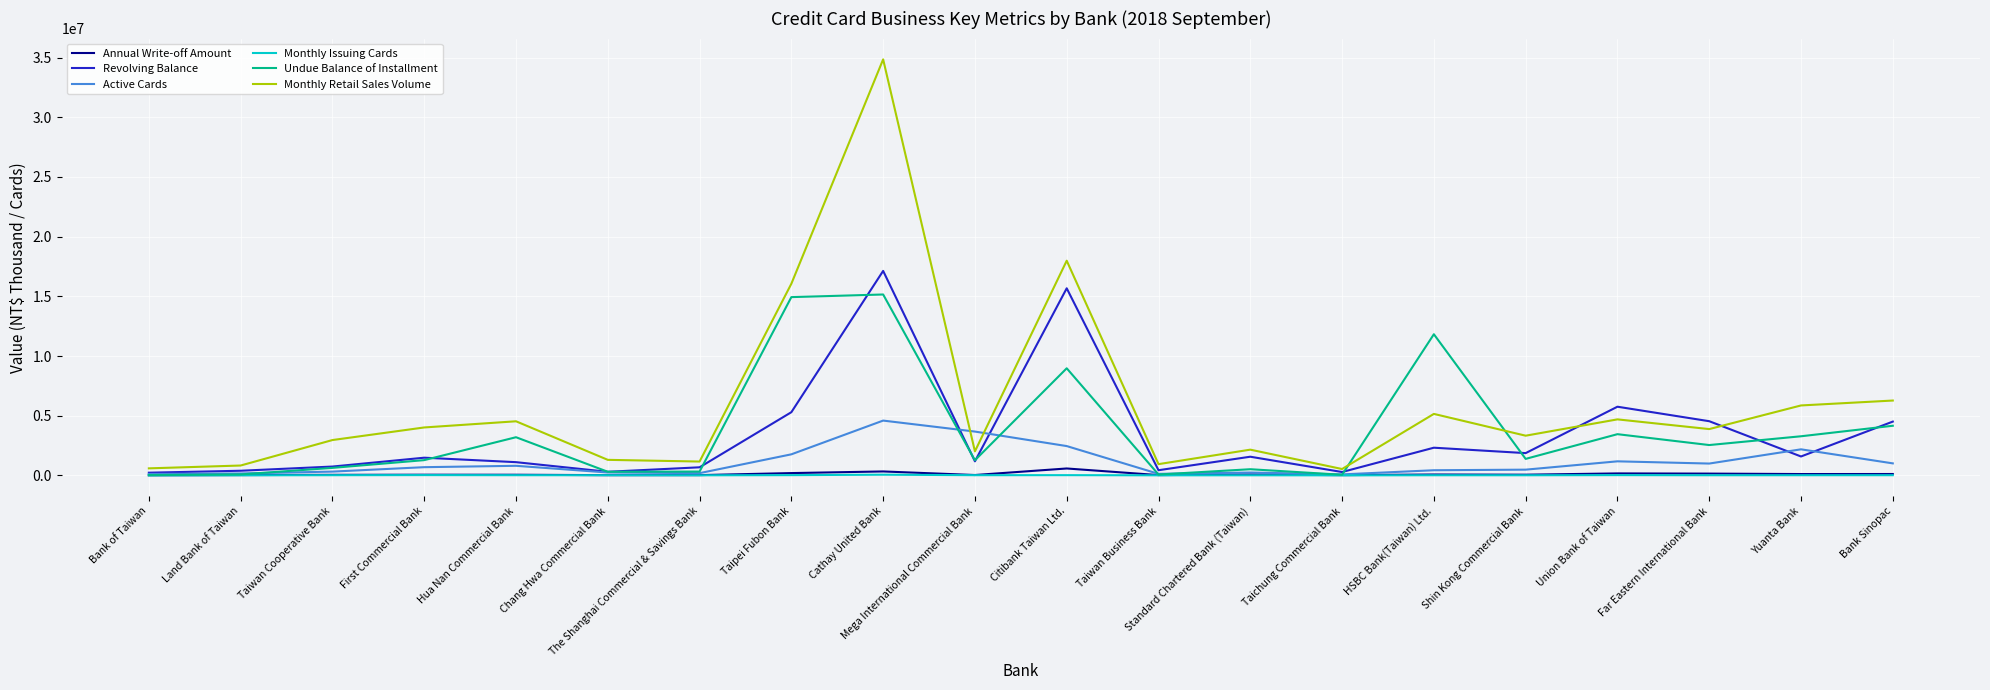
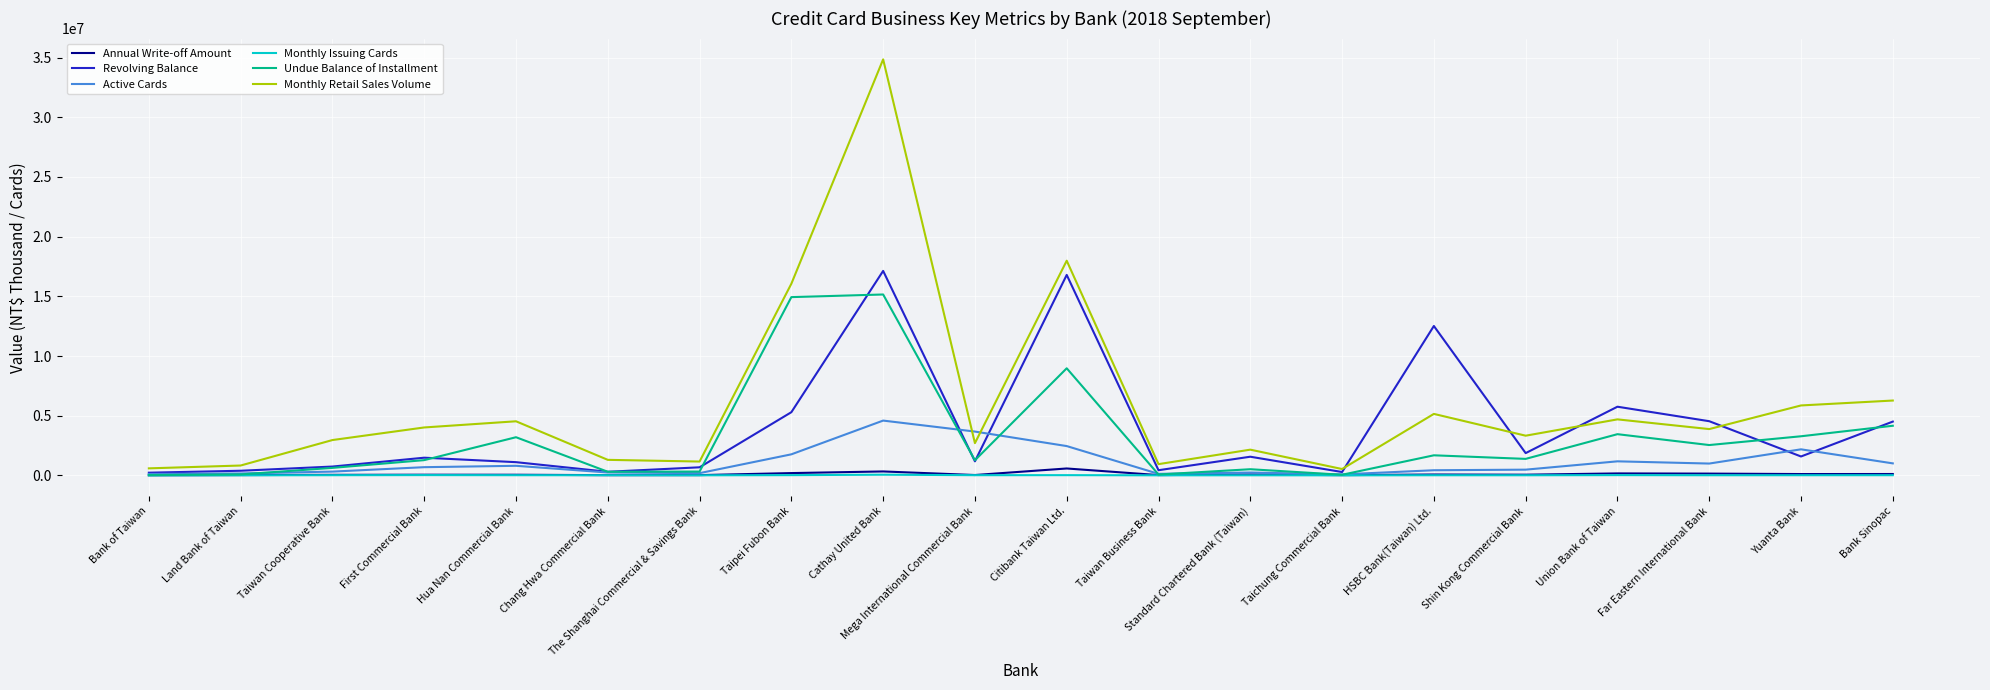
Monthly Retail Sales Volume, Mega International Commercial Bank: 2000000 -> 2700000
Revolving Balance, Citibank Taiwan Ltd.: 15700000 -> 16800000
Revolving Balance, HSBC Bank(Taiwan) Ltd.: 2300000 -> 12500000
Undue Balance of Installment, HSBC Bank(Taiwan) Ltd.: 11800000 -> 1700000
